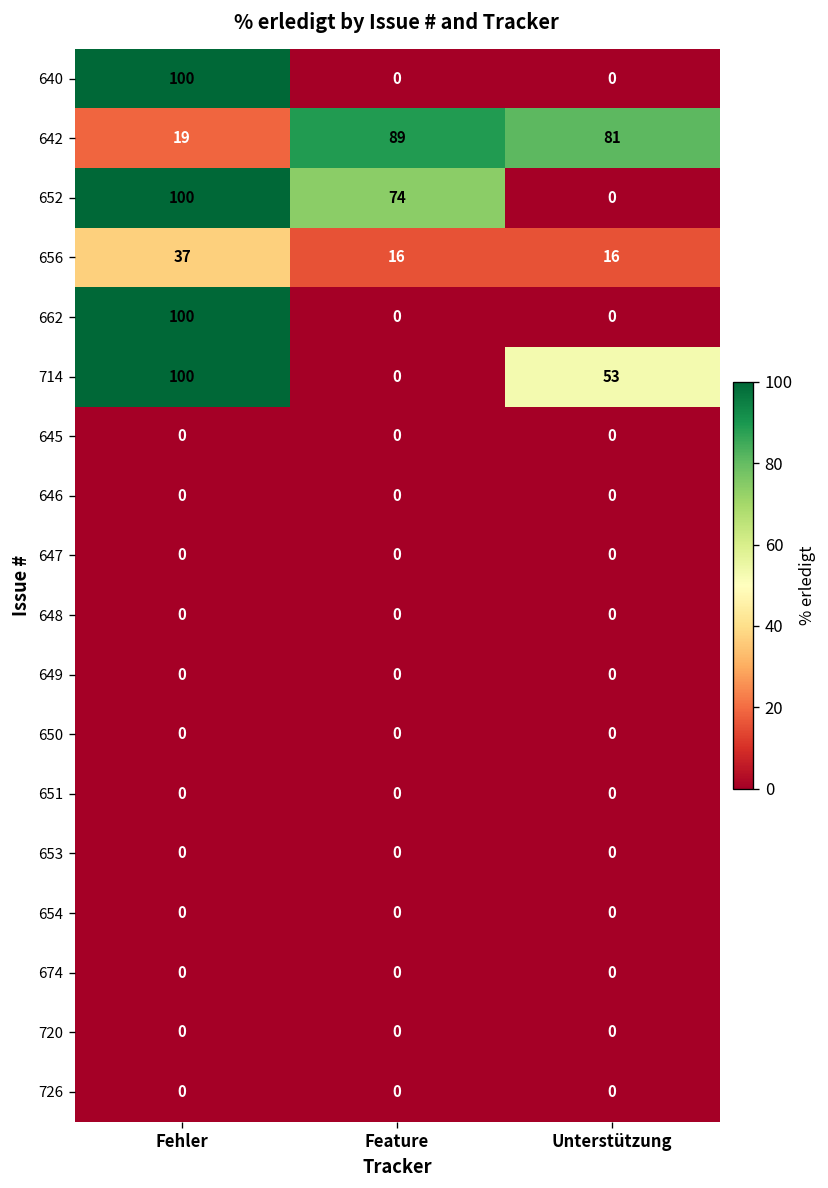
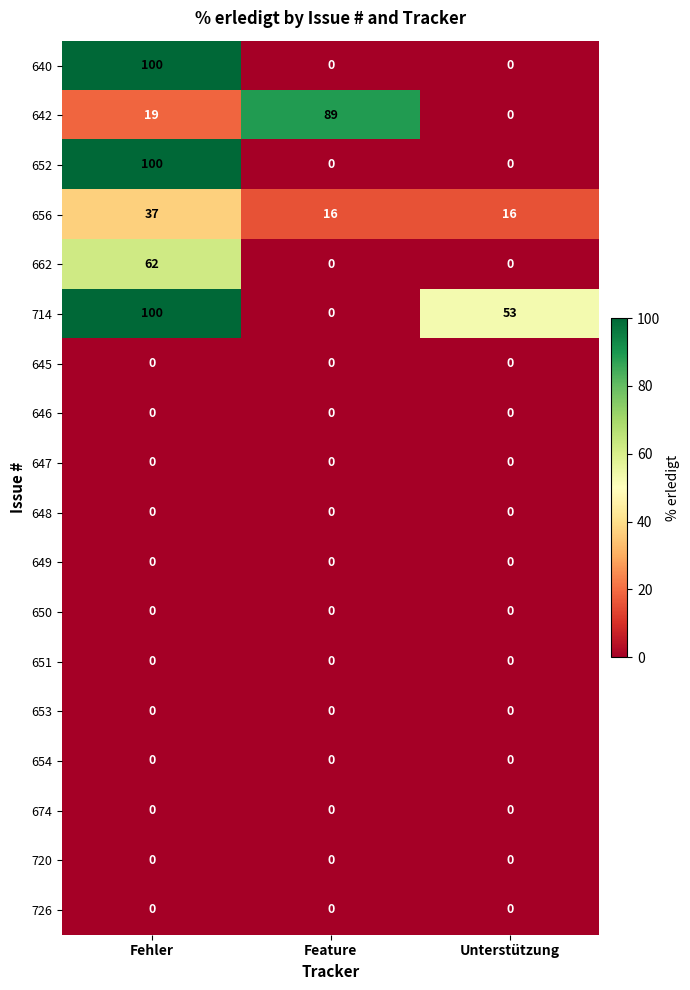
642, Unterstützung: 81 -> 0
652, Feature: 74 -> 0
662, Fehler: 100 -> 62
